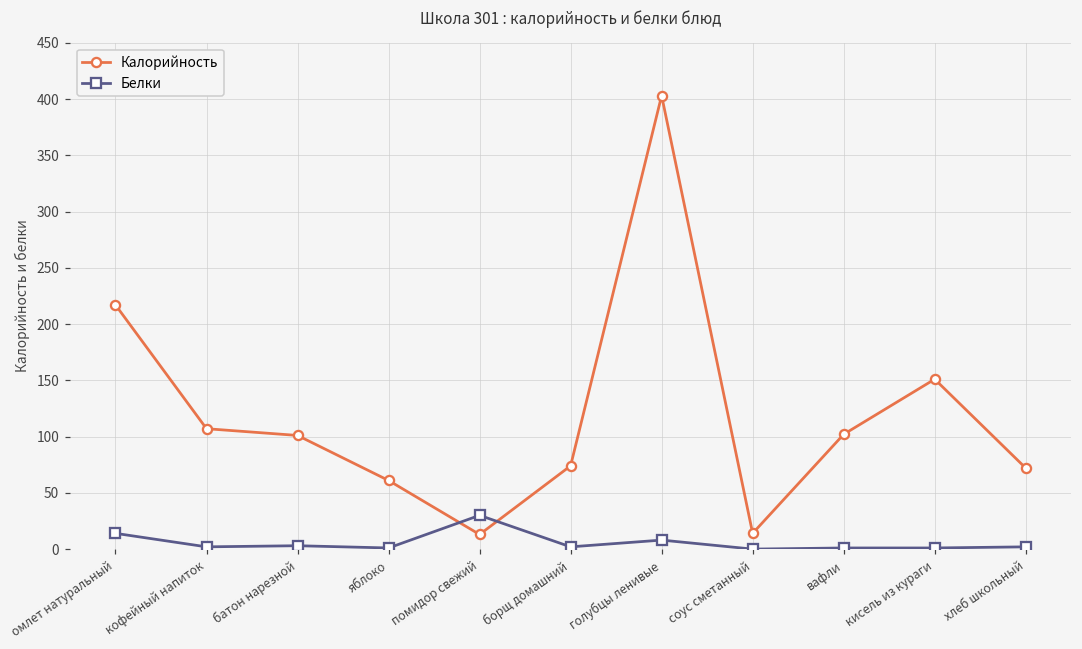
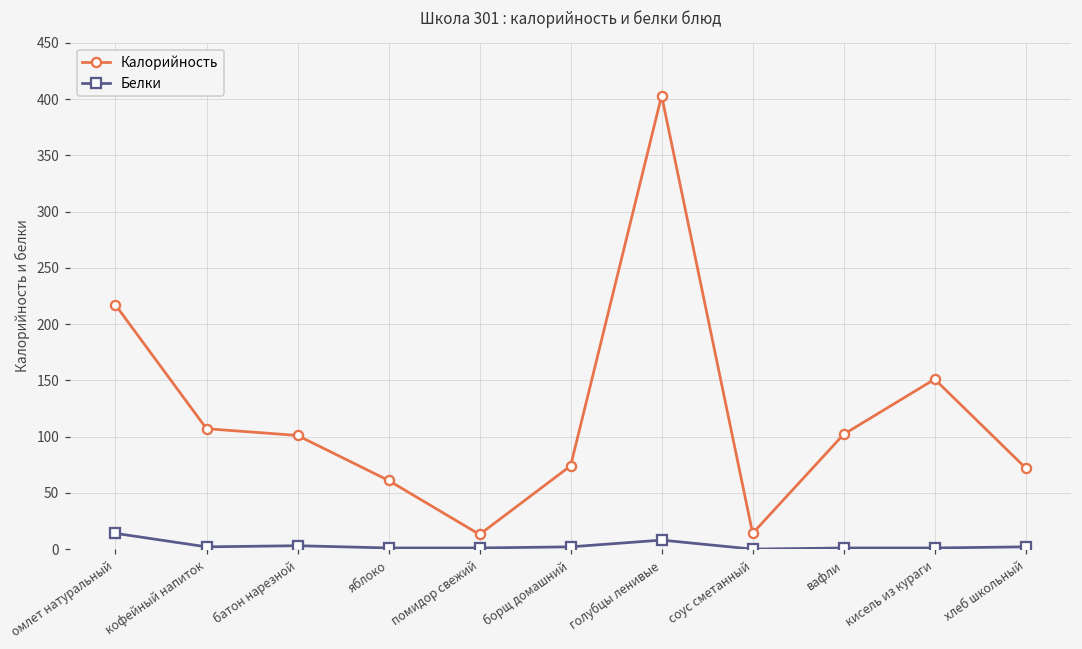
Белки, помидор свежий: 30 -> 1
